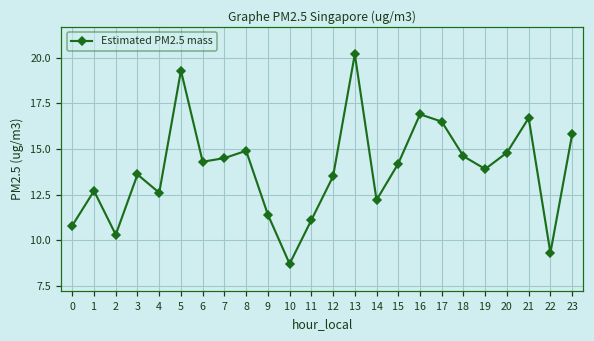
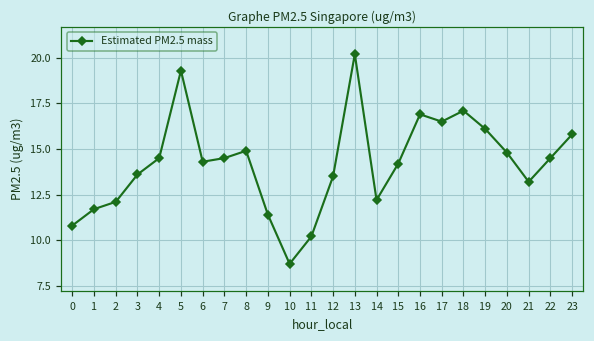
1: 12.7 -> 11.7
2: 10.3 -> 12.1
4: 12.6 -> 14.5
11: 11.1 -> 10.2
18: 14.6 -> 17.1
19: 13.9 -> 16.1
21: 16.7 -> 13.2
22: 9.3 -> 14.5
